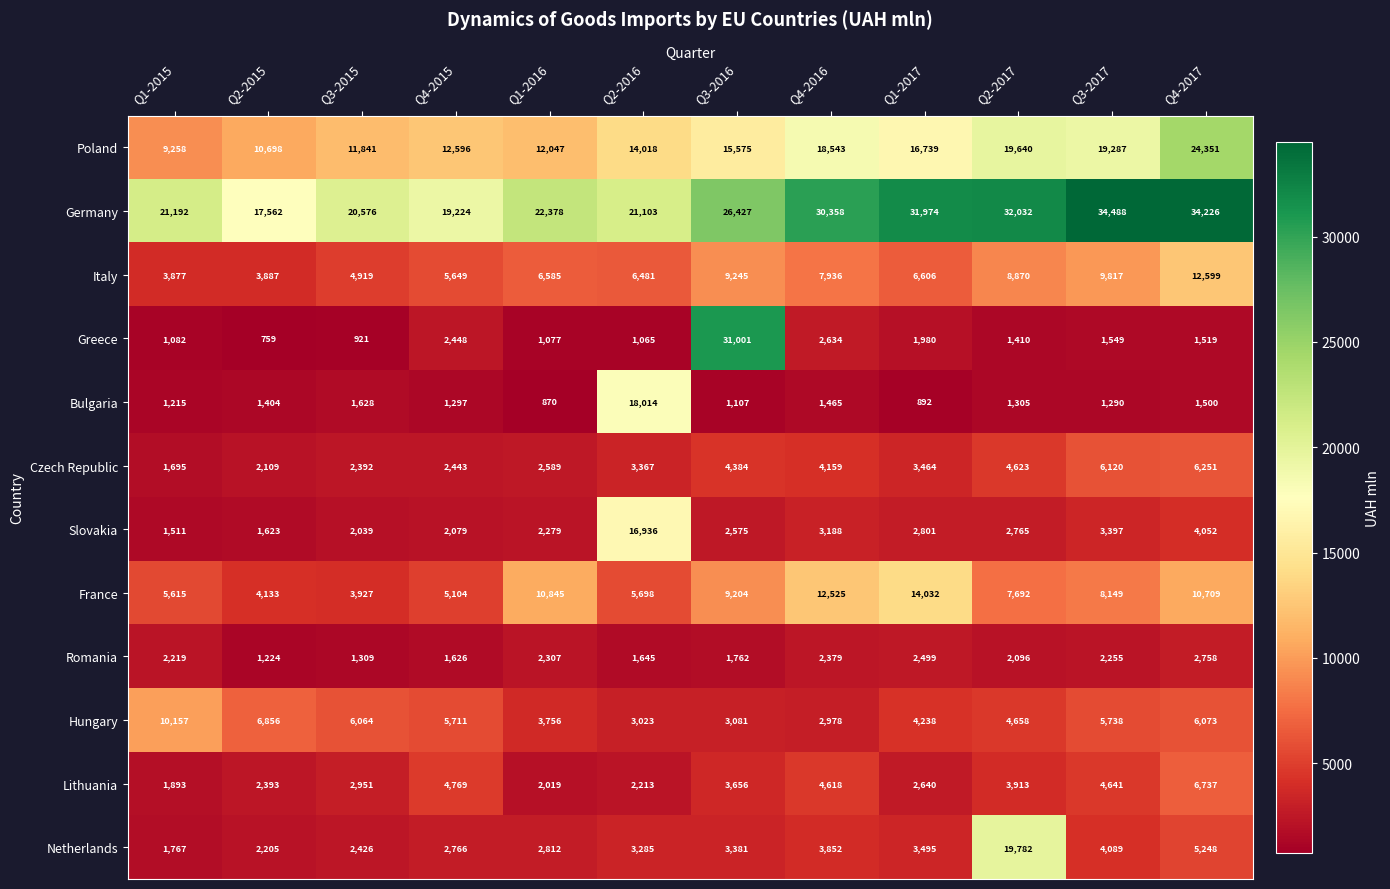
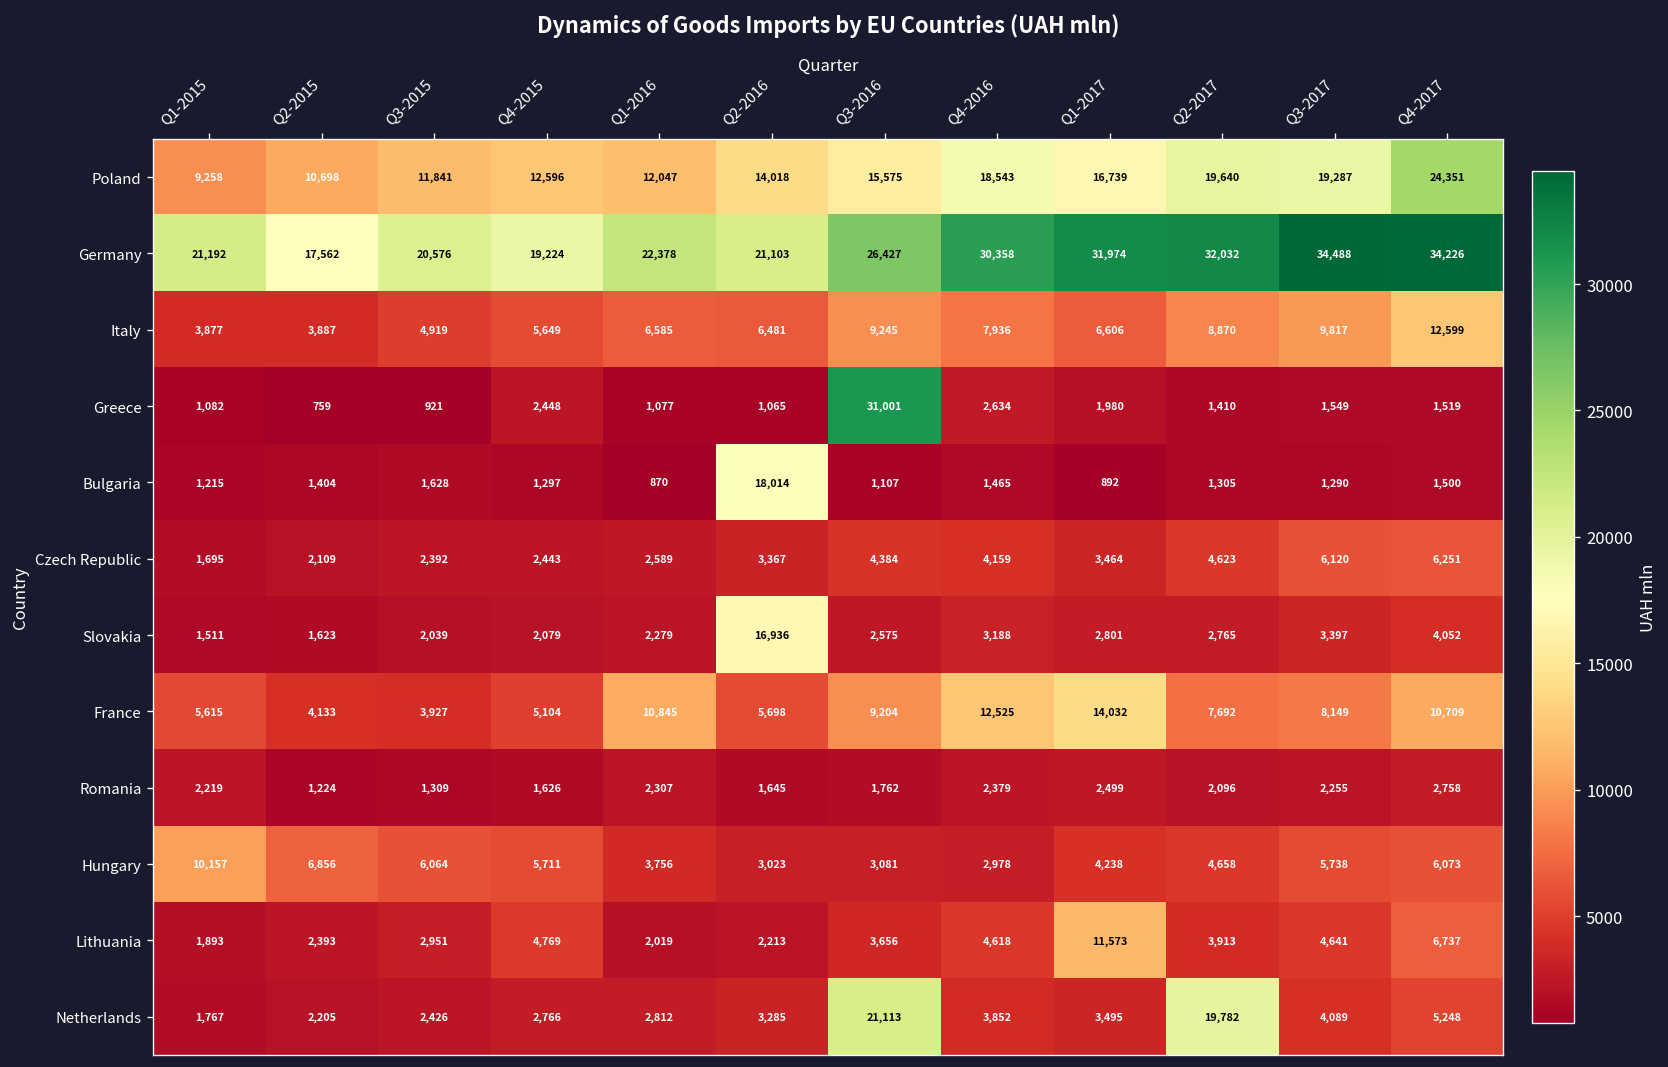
Lithuania, Q1-2017: 2,640 -> 11,573
Netherlands, Q3-2016: 3,381 -> 21,113
